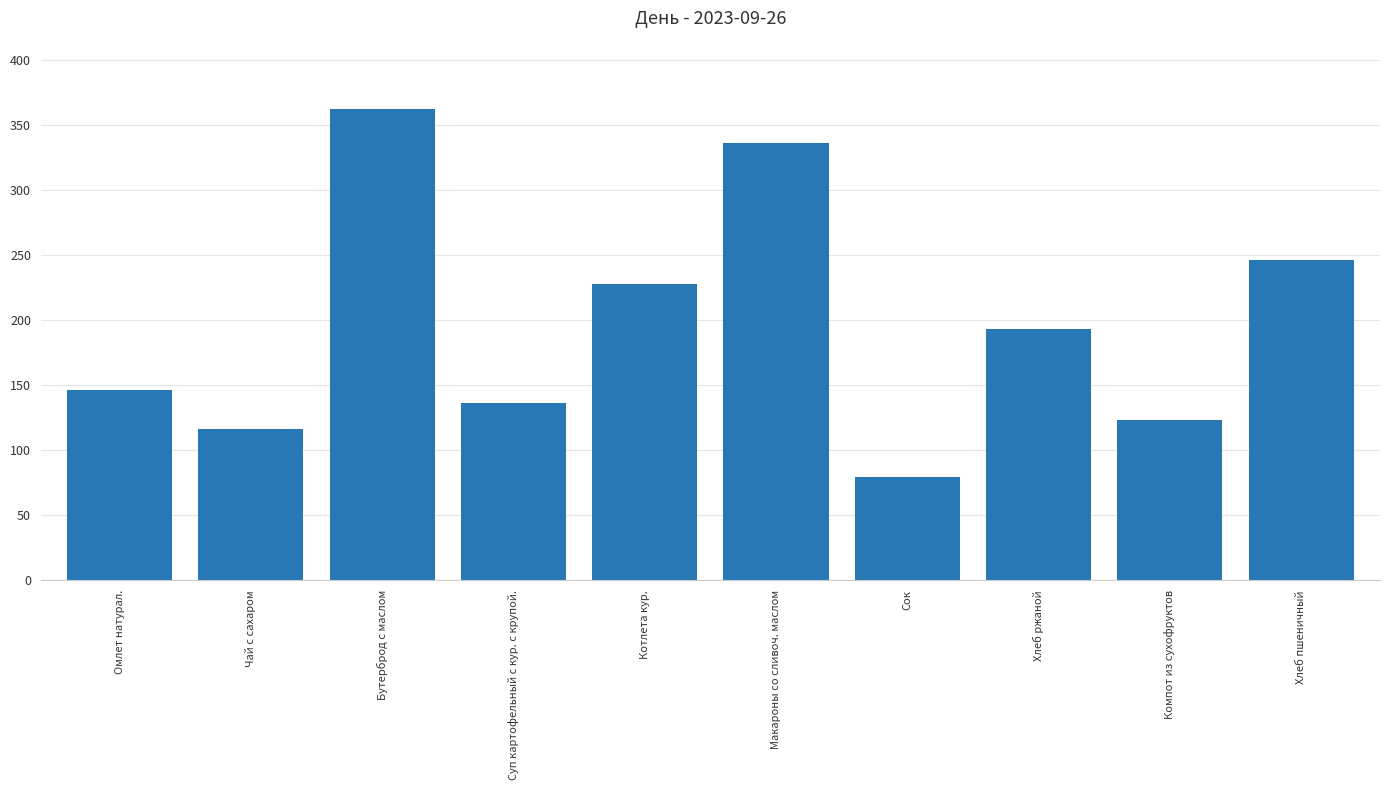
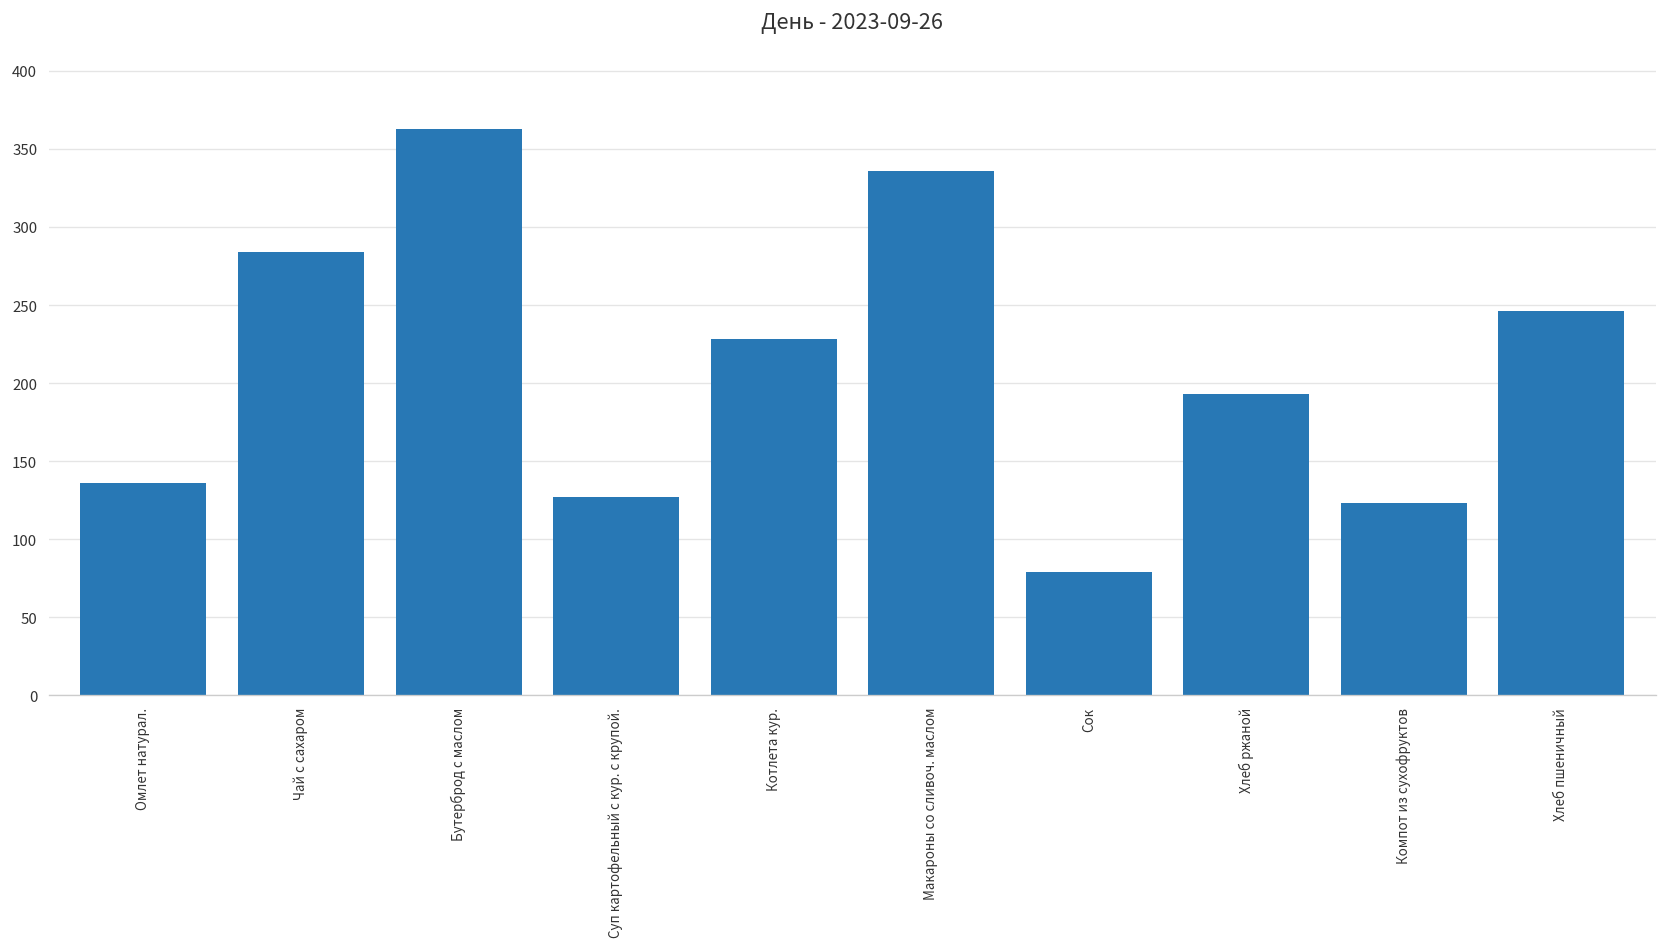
Омлет натурал.: 147 -> 136
Чай с сахаром: 116 -> 284
Суп картофельный с кур. с крупой.: 136 -> 127
